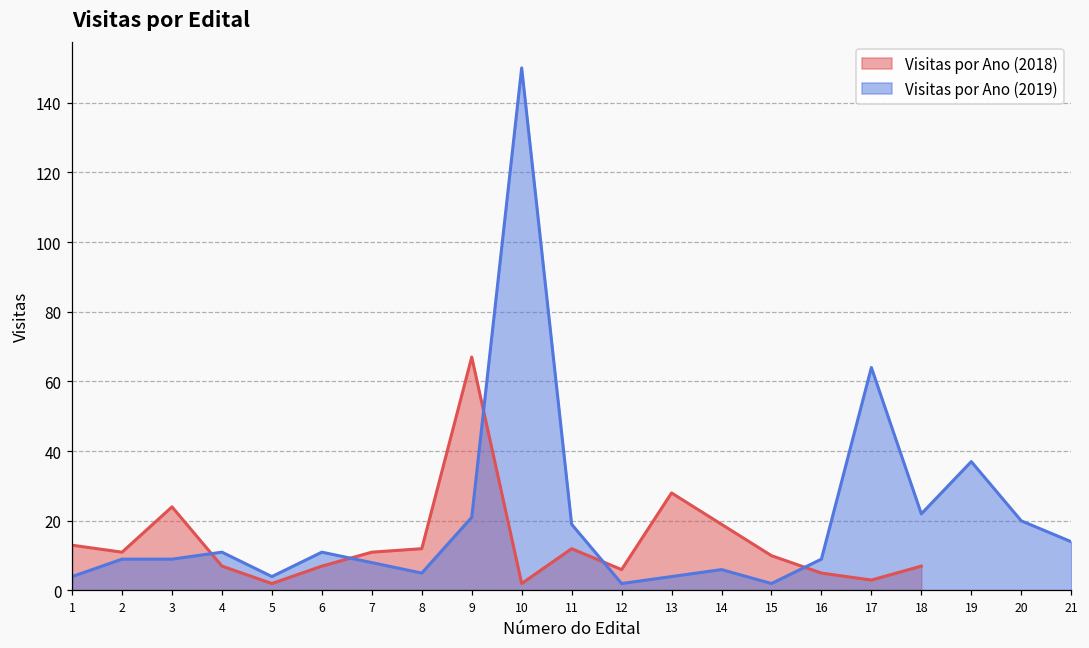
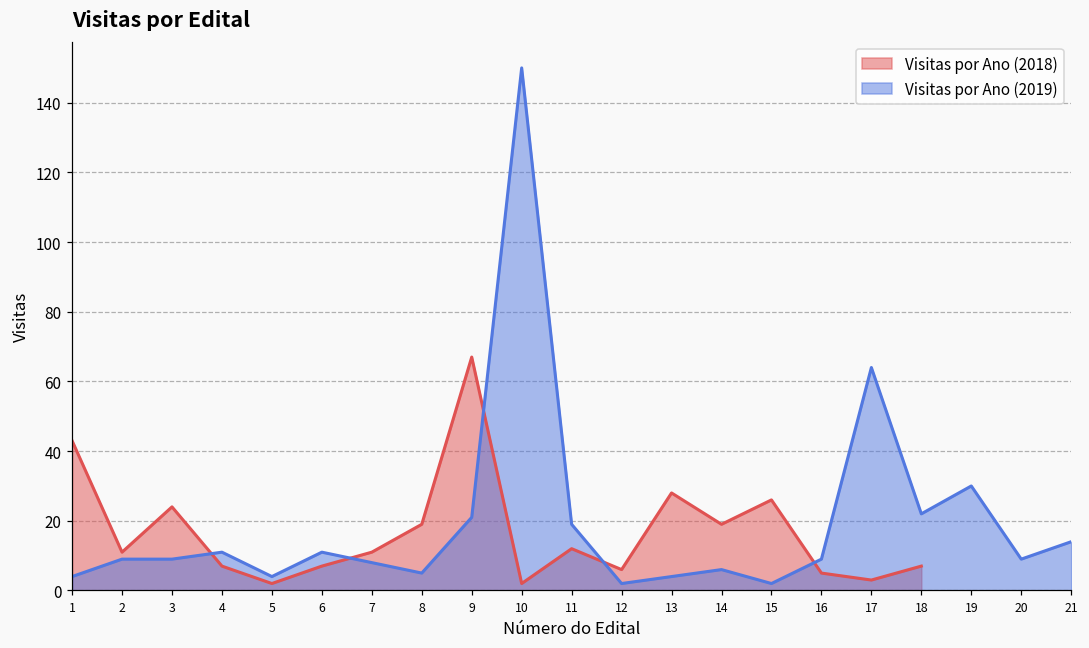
Visitas por Ano (2018), 1: 13 -> 43
Visitas por Ano (2018), 8: 12 -> 19
Visitas por Ano (2018), 15: 10 -> 26
Visitas por Ano (2019), 19: 37 -> 30
Visitas por Ano (2019), 20: 20 -> 9
